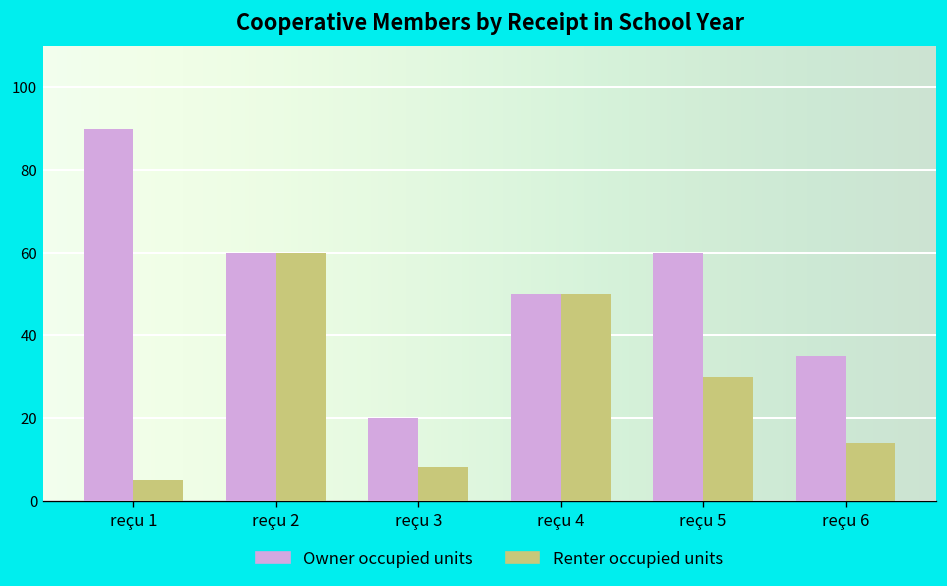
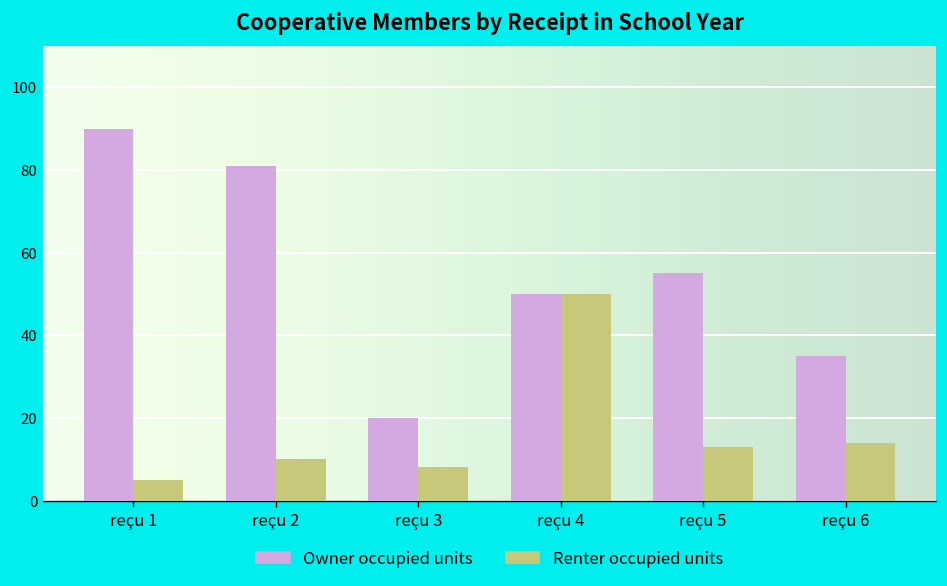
Owner occupied units, reçu 2: 60 -> 81
Renter occupied units, reçu 2: 60 -> 10
Owner occupied units, reçu 5: 60 -> 55
Renter occupied units, reçu 5: 30 -> 13
